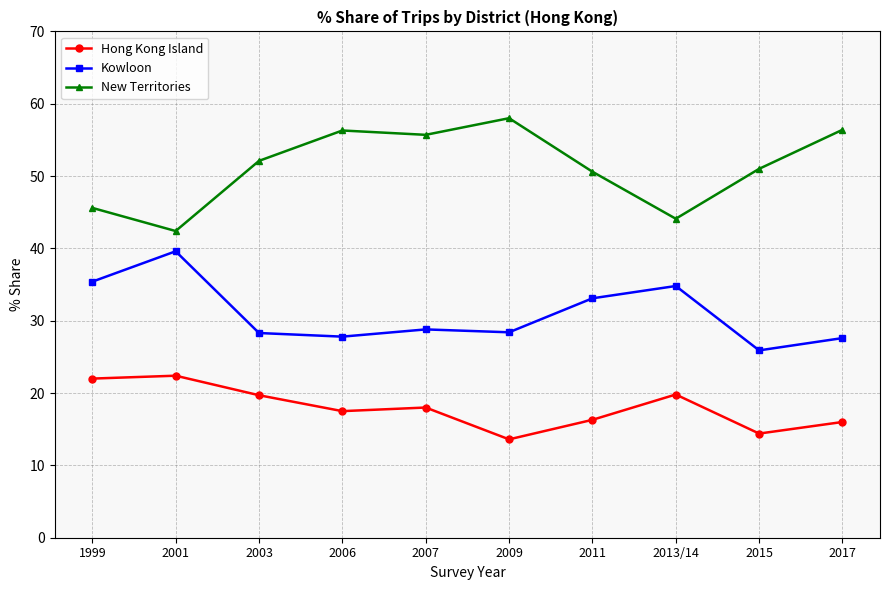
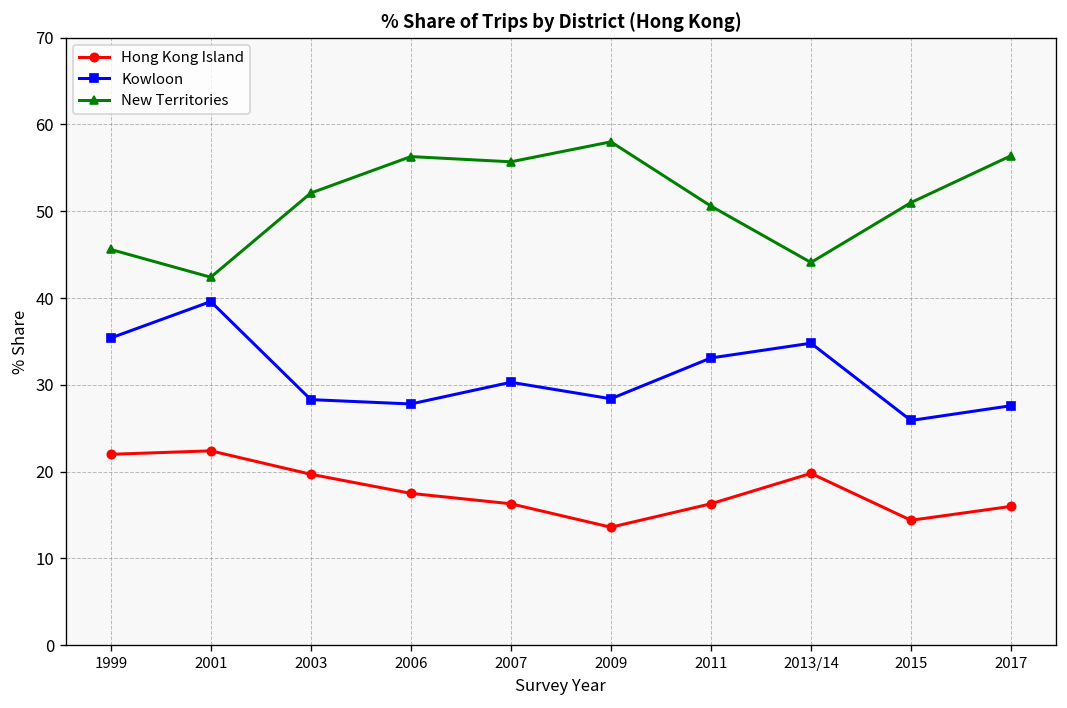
Hong Kong Island, 2007: 18 -> 16
Kowloon, 2007: 29 -> 30
